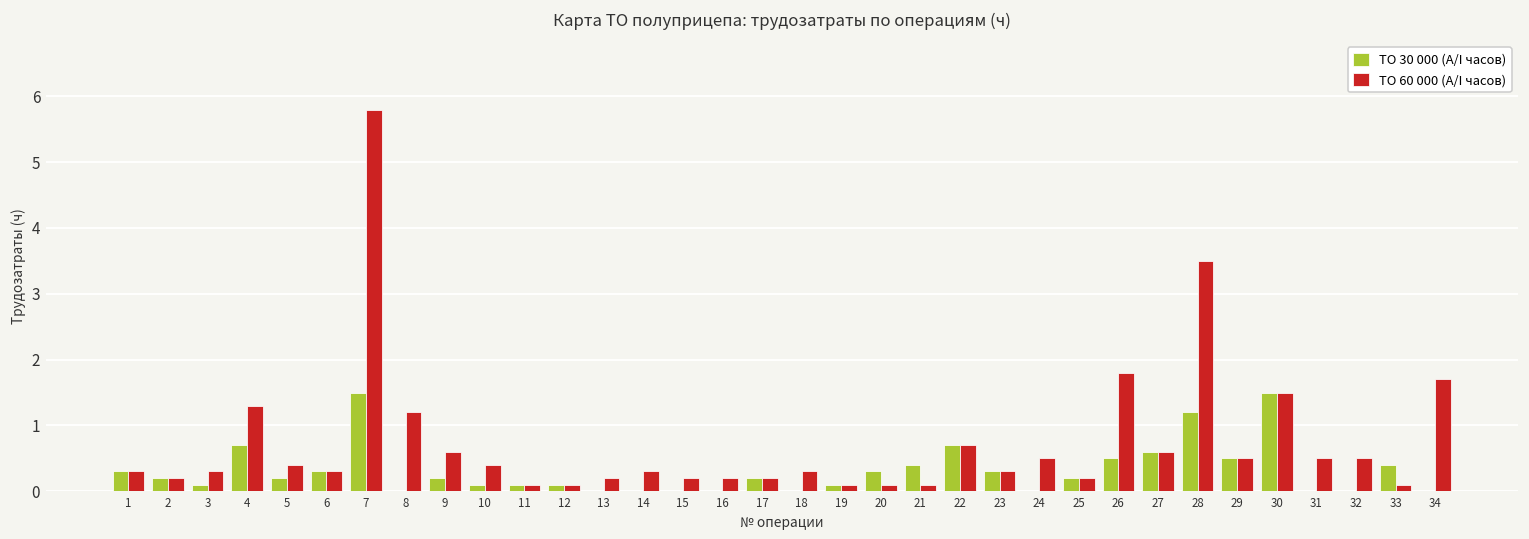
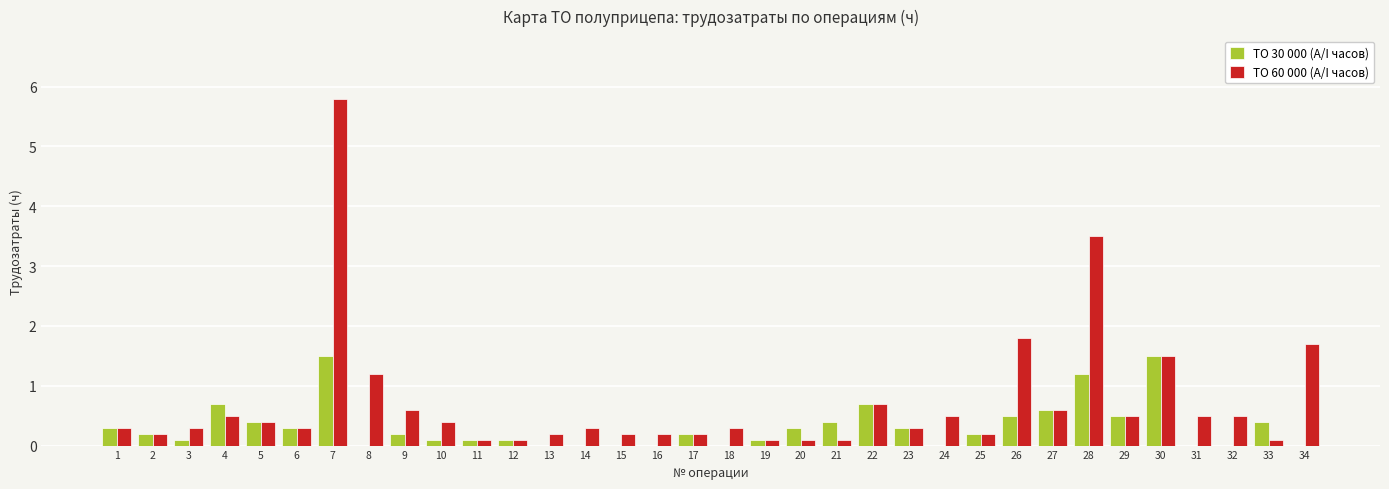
TO 60 000 (A/I часов), 4: 1.3 -> 0.5
TO 30 000 (A/I часов), 5: 0.2 -> 0.4
